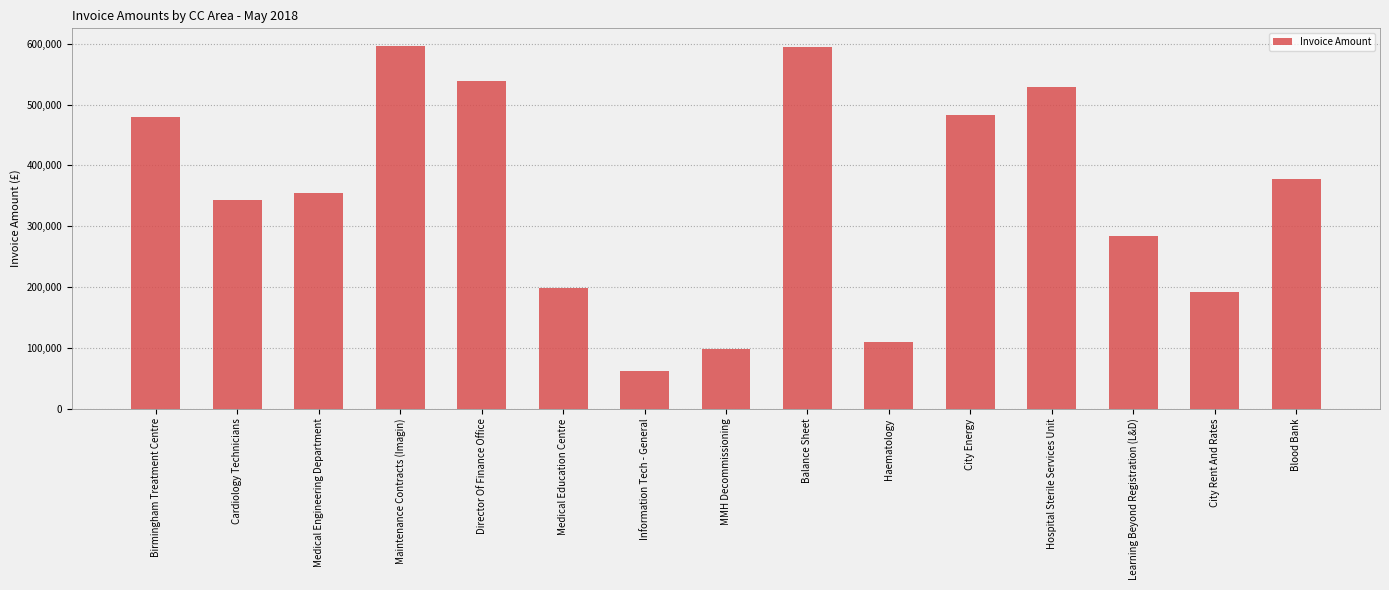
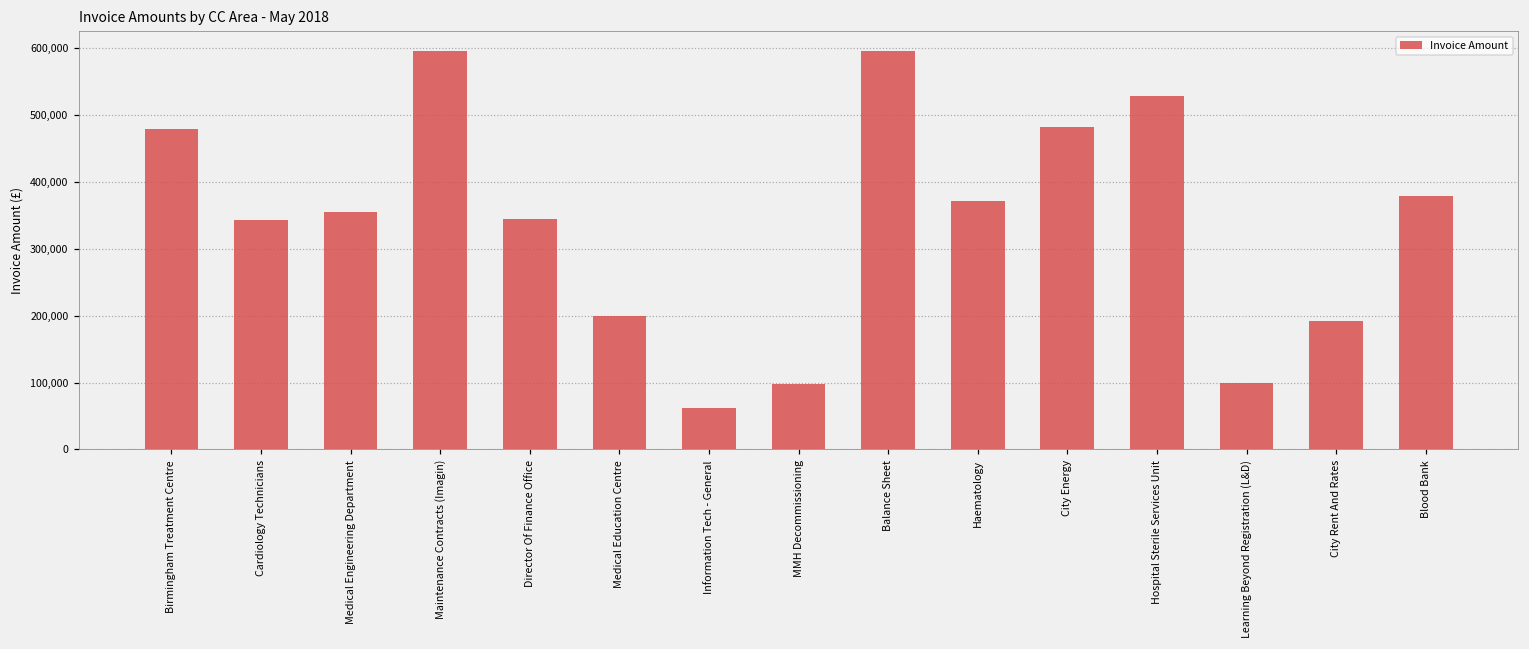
Director Of Finance Office: 540,000 -> 340,000
Haematology: 110,000 -> 370,000
Learning Beyond Registration (L&D): 280,000 -> 100,000
